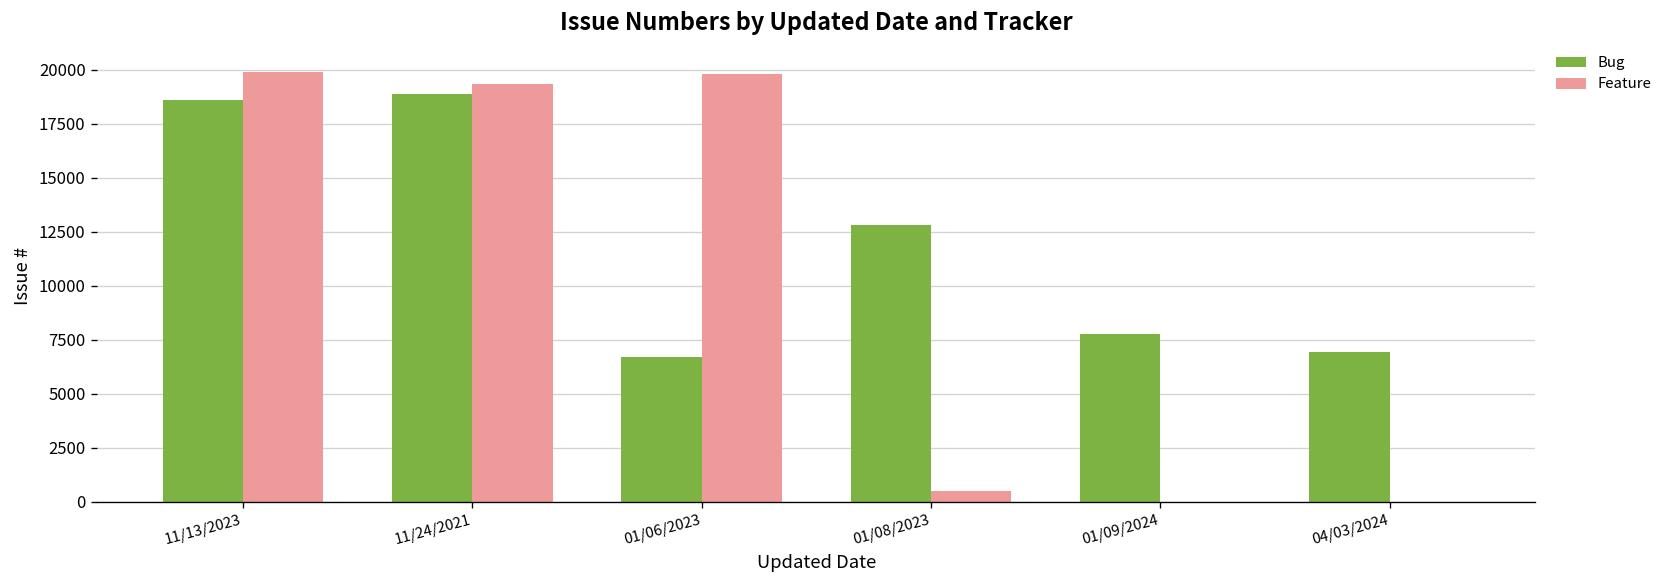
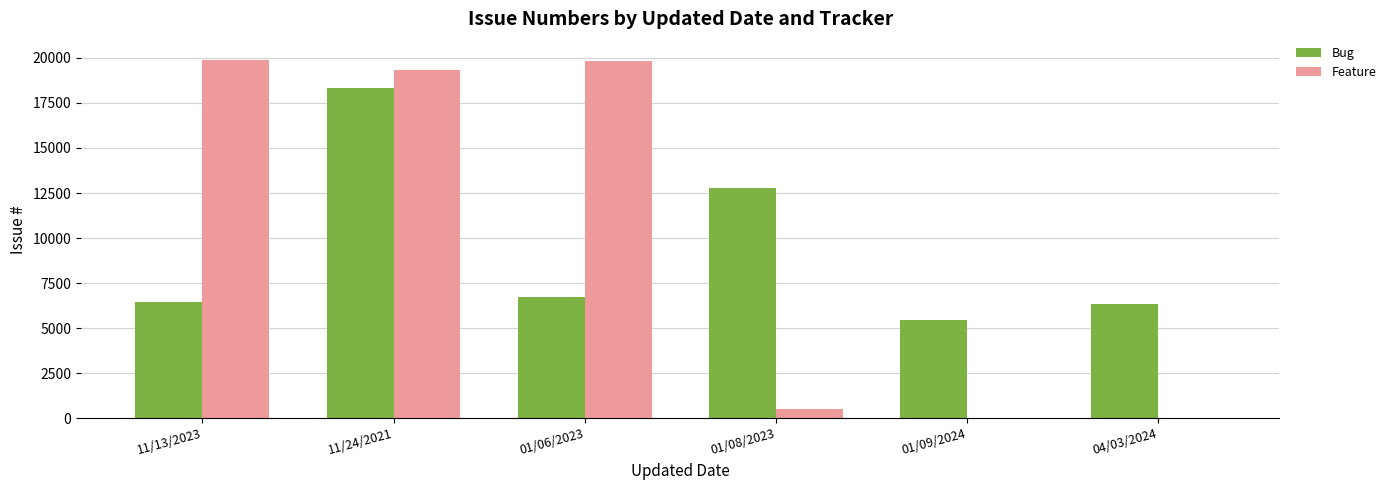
Bug, 11/13/2023: 18600 -> 6400
Bug, 11/24/2021: 18900 -> 18300
Bug, 01/09/2024: 7700 -> 5400
Bug, 04/03/2024: 6900 -> 6400
